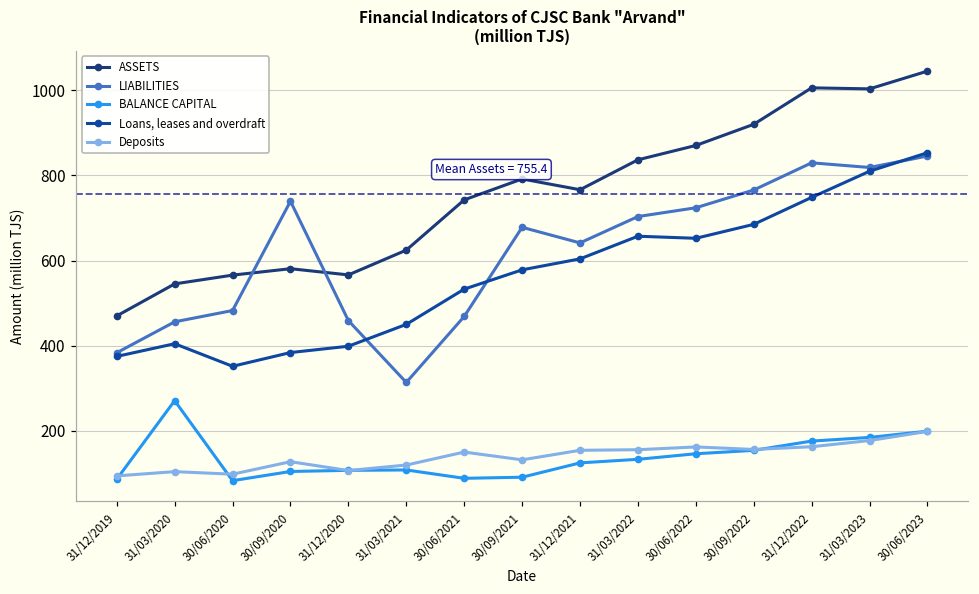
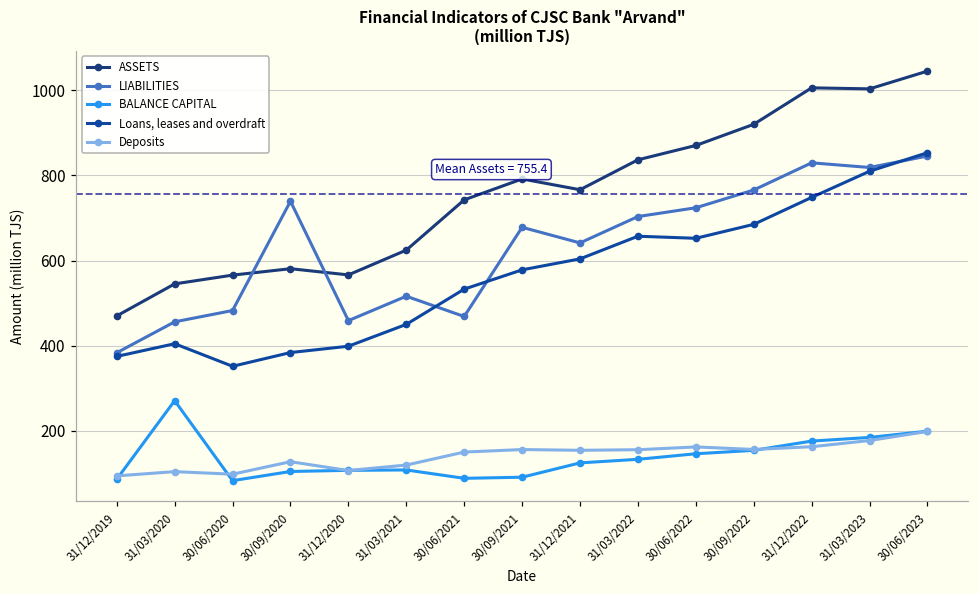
LIABILITIES, 31/03/2021: 310 -> 520
Deposits, 30/09/2021: 130 -> 160
